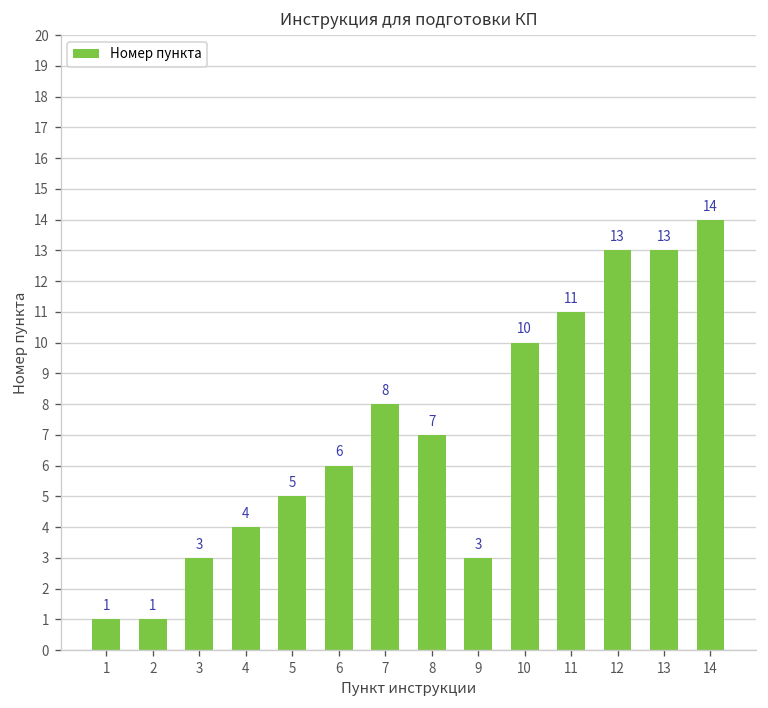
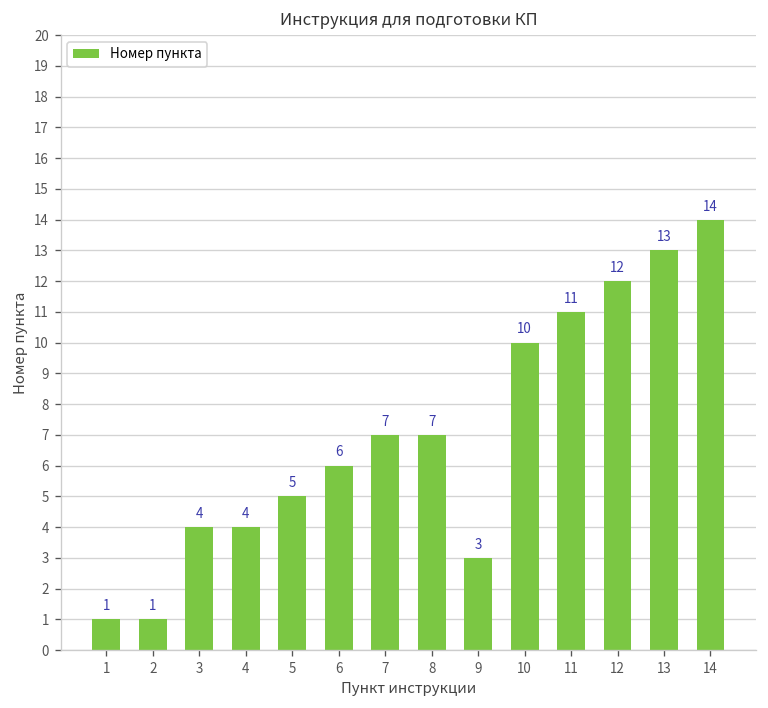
3: 3 -> 4
7: 8 -> 7
12: 13 -> 12
